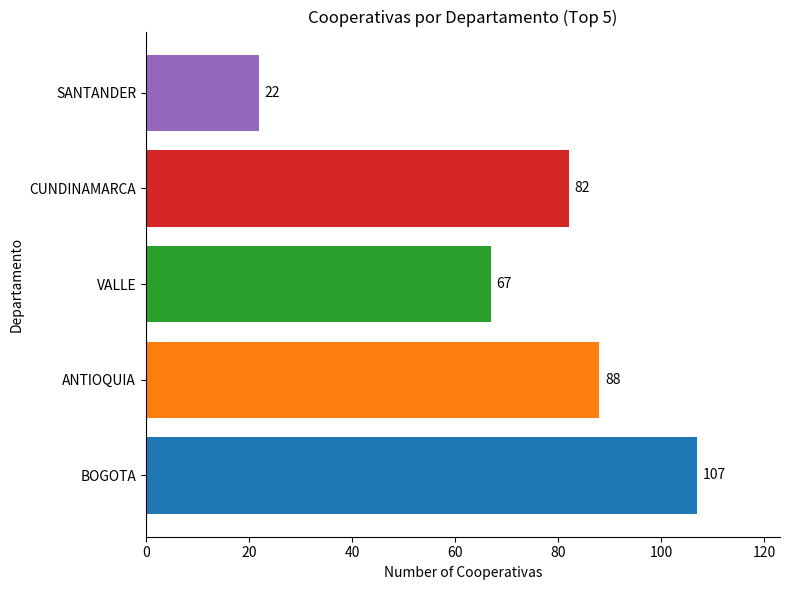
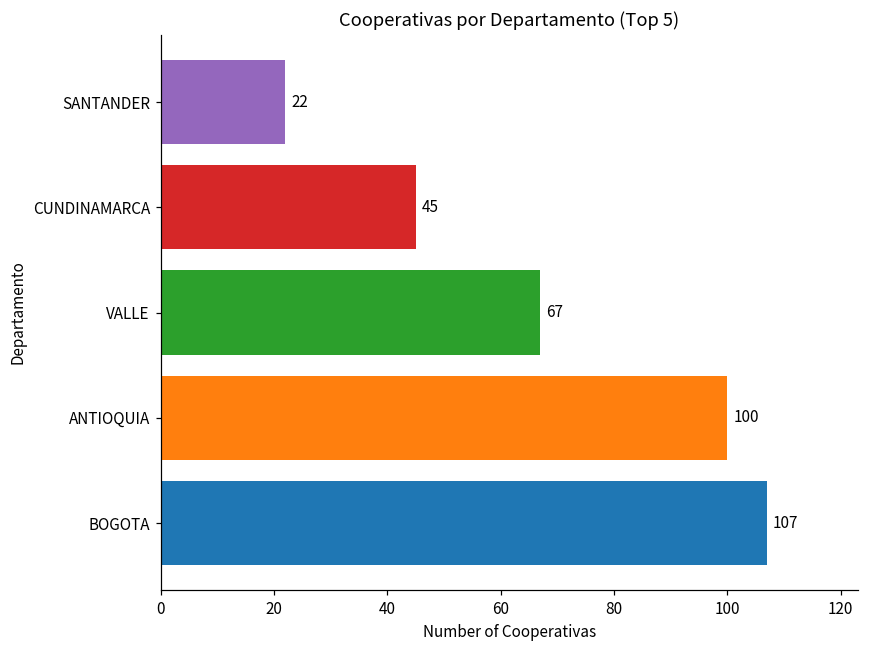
CUNDINAMARCA: 82 -> 45
ANTIOQUIA: 88 -> 100
